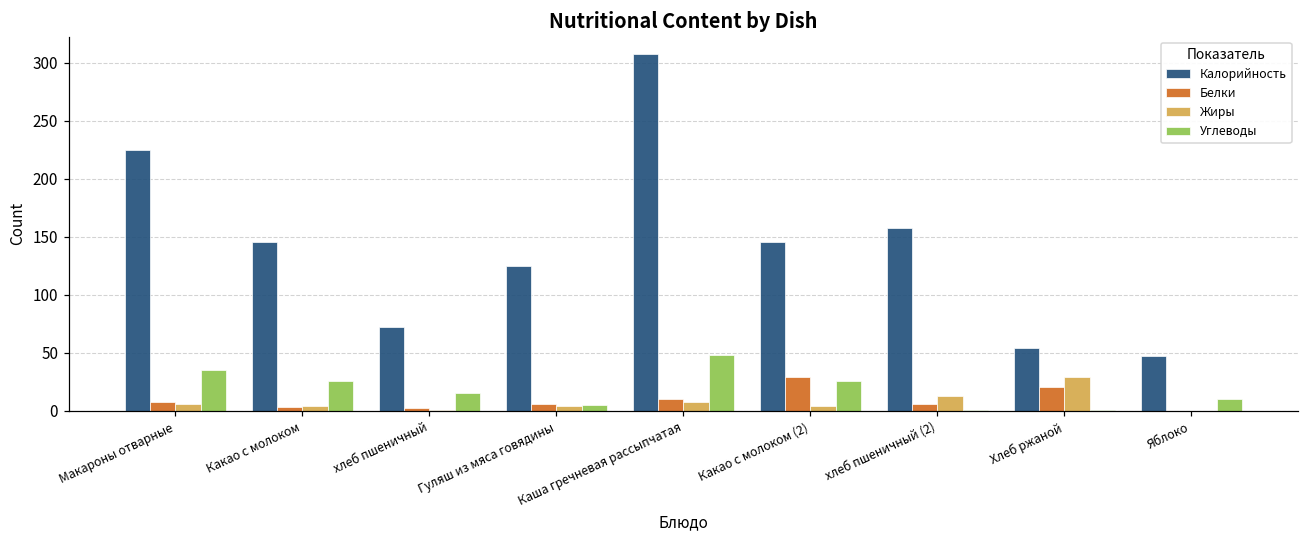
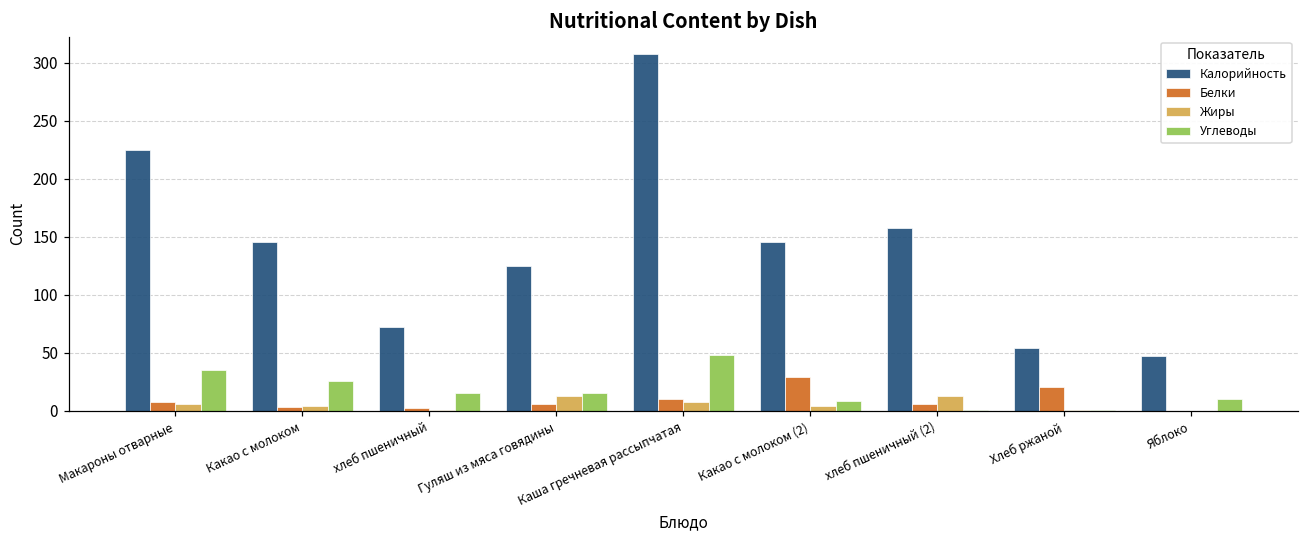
Жиры, Гуляш из мяса говядины: 4 -> 13
Углеводы, Гуляш из мяса говядины: 5 -> 16
Углеводы, Какао с молоком (2): 25 -> 9
Жиры, Хлеб ржаной: 29 -> 0
